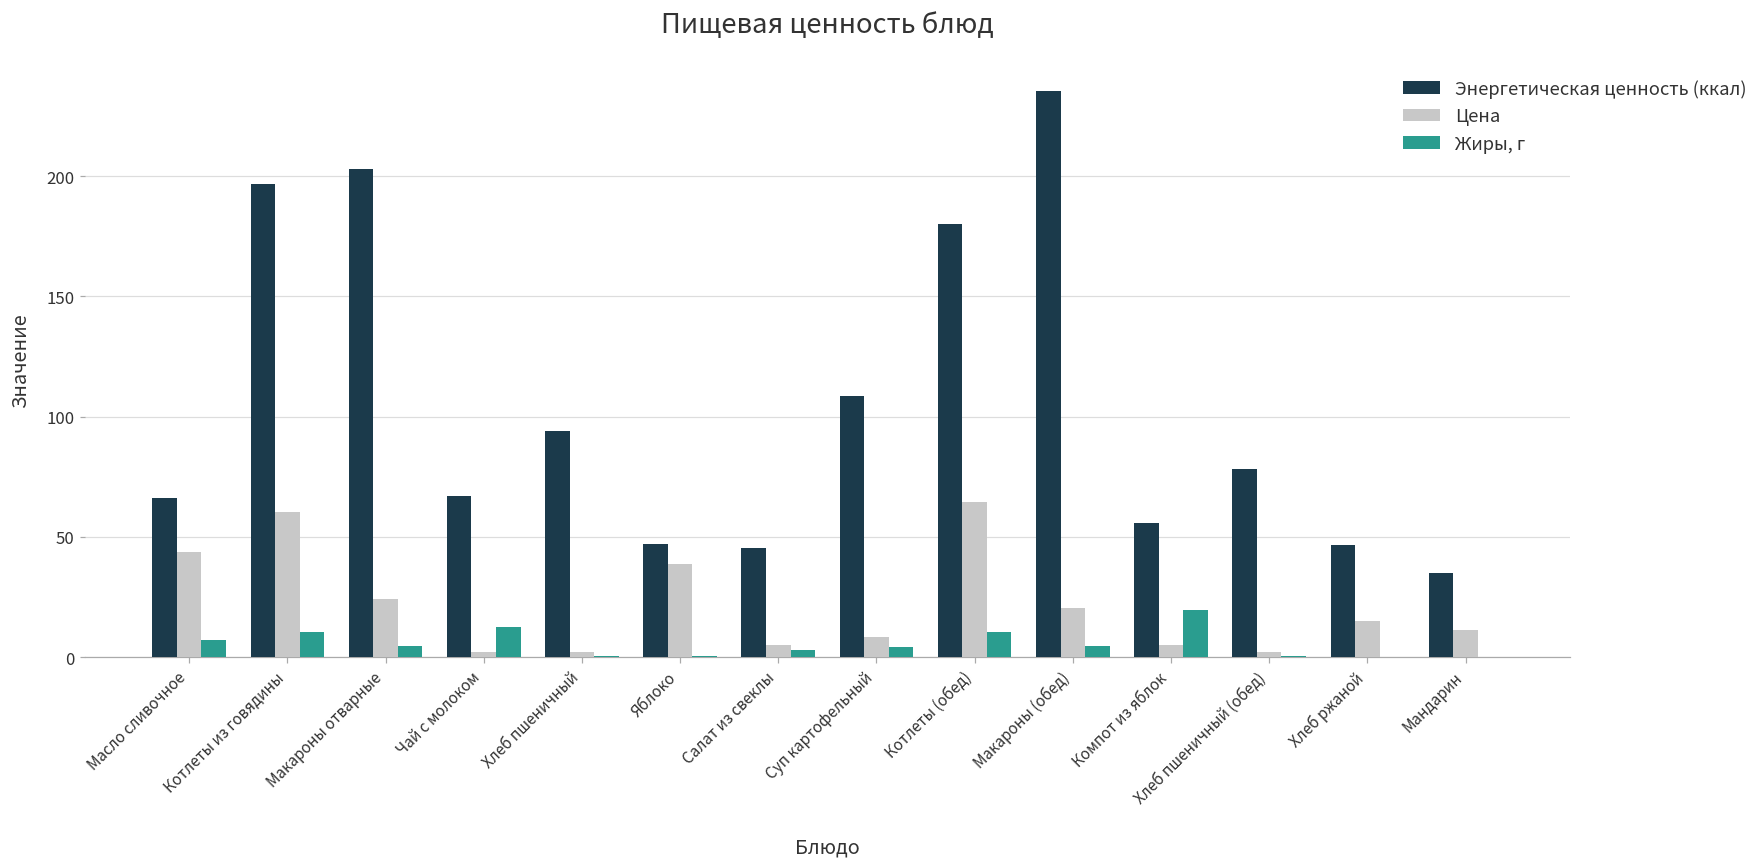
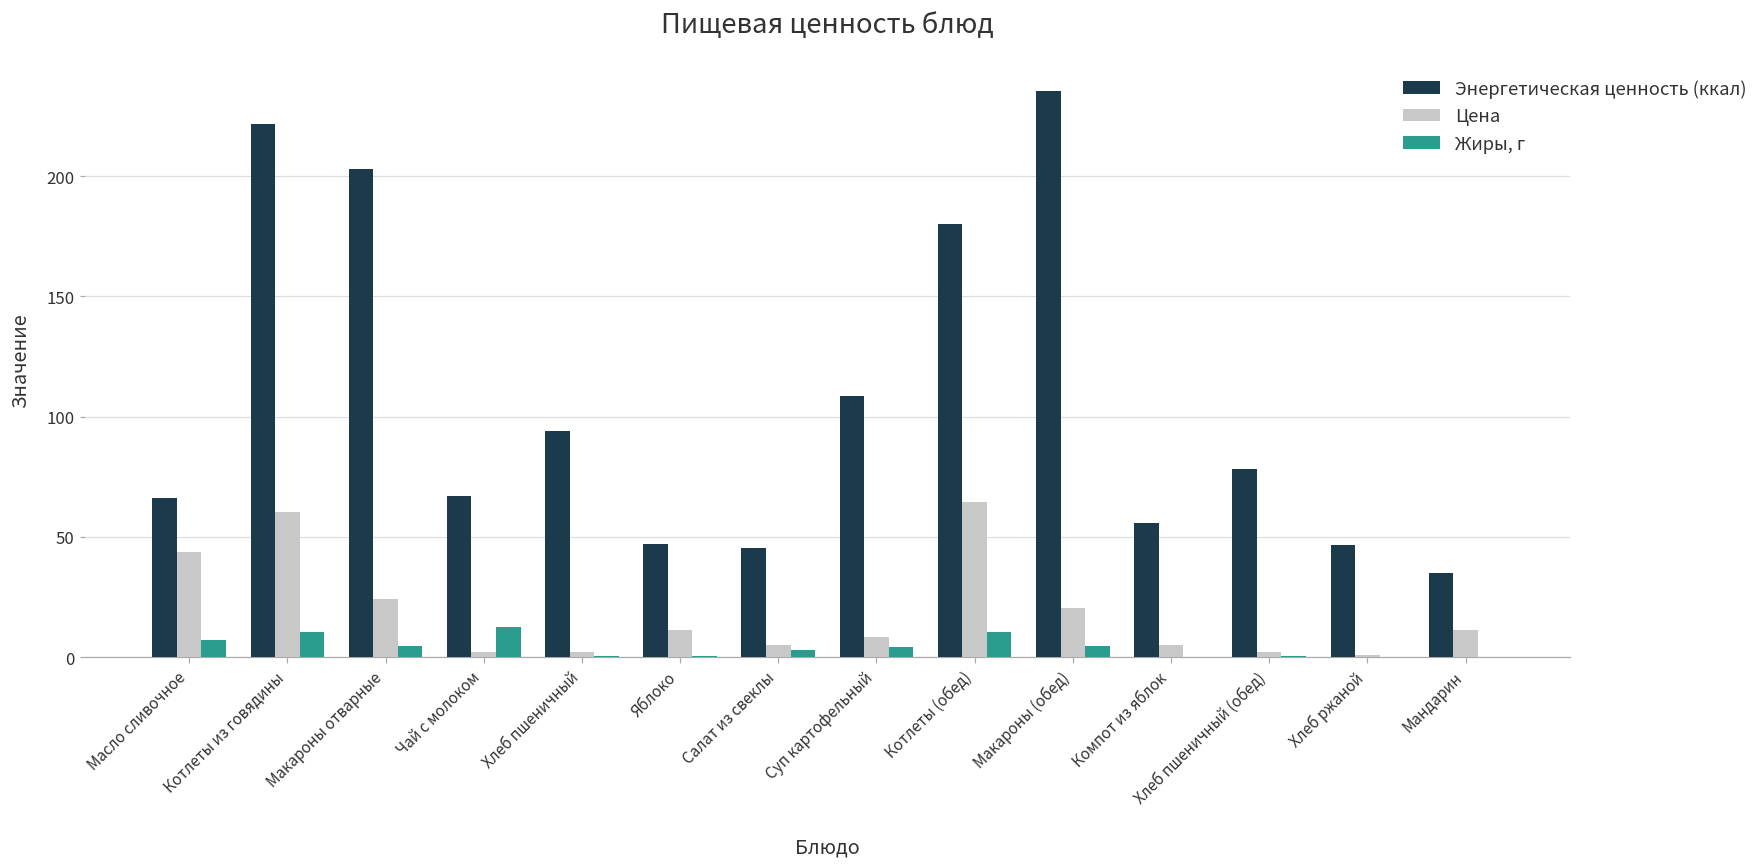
Энергетическая ценность (ккал), Котлеты из говядины: 197 -> 222
Цена, Яблоко: 39 -> 11
Жиры, г, Компот из яблок: 20 -> 0
Цена, Хлеб ржаной: 15 -> 1
